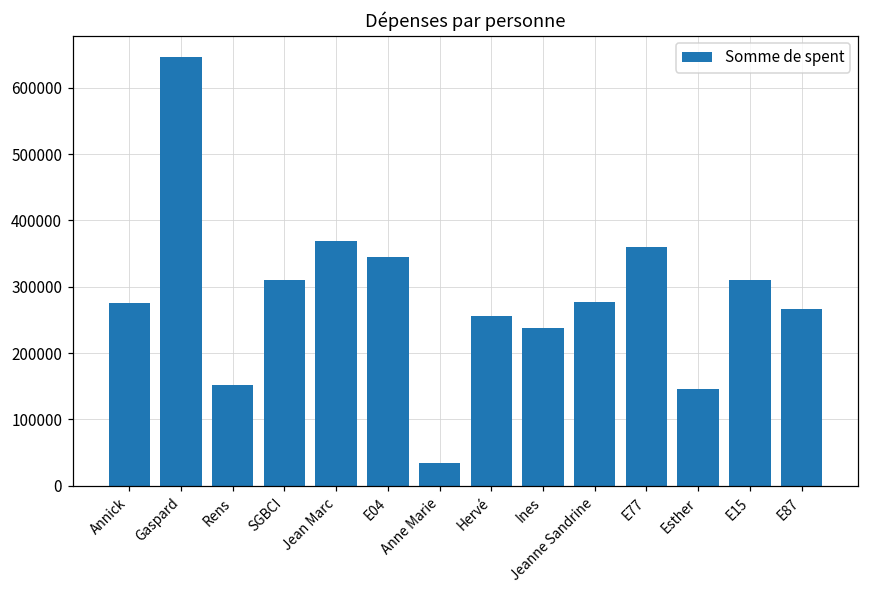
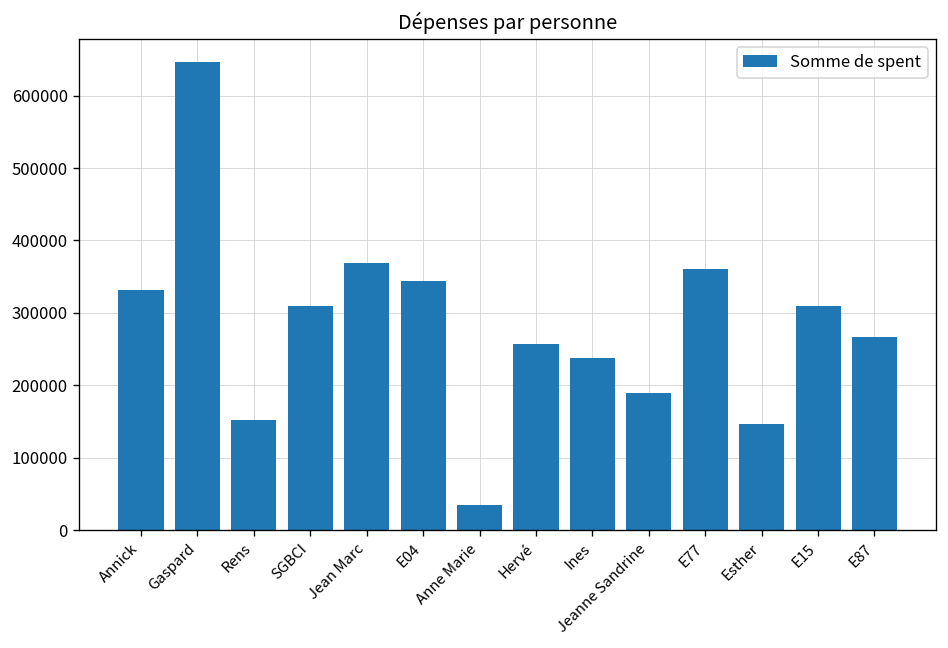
Annick: 280000 -> 330000
Jeanne Sandrine: 280000 -> 190000
